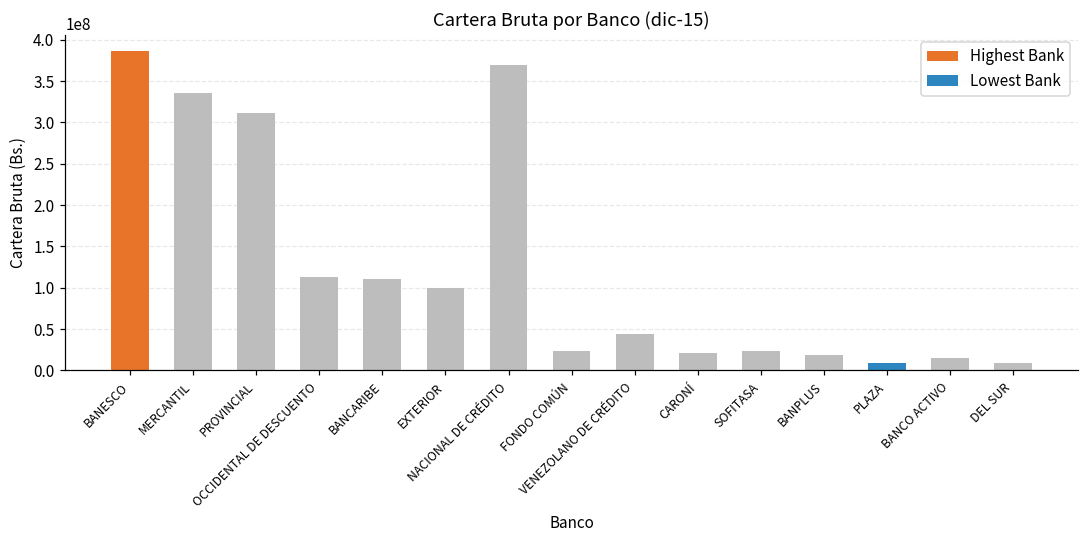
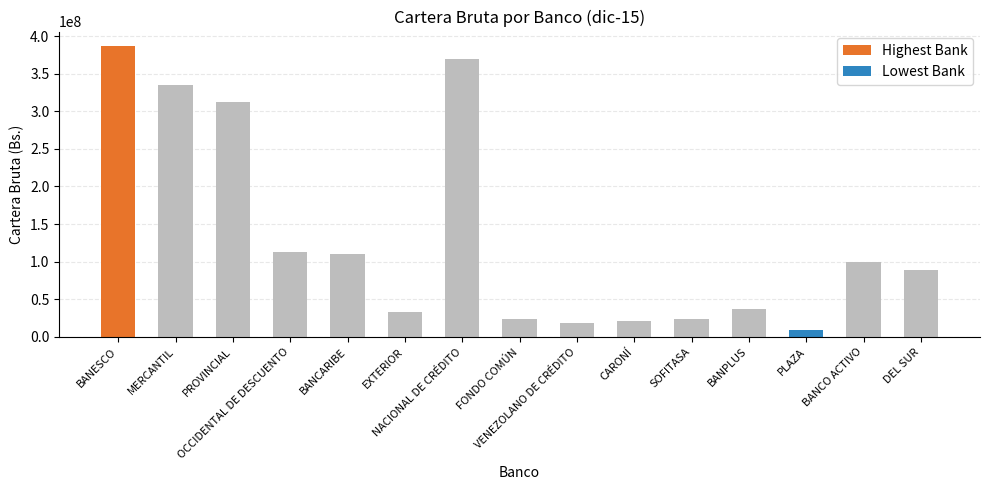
EXTERIOR: 100000000 -> 30000000
VENEZOLANO DE CRÉDITO: 40000000 -> 20000000
BANPLUS: 20000000 -> 40000000
BANCO ACTIVO: 20000000 -> 100000000
DEL SUR: 10000000 -> 90000000
